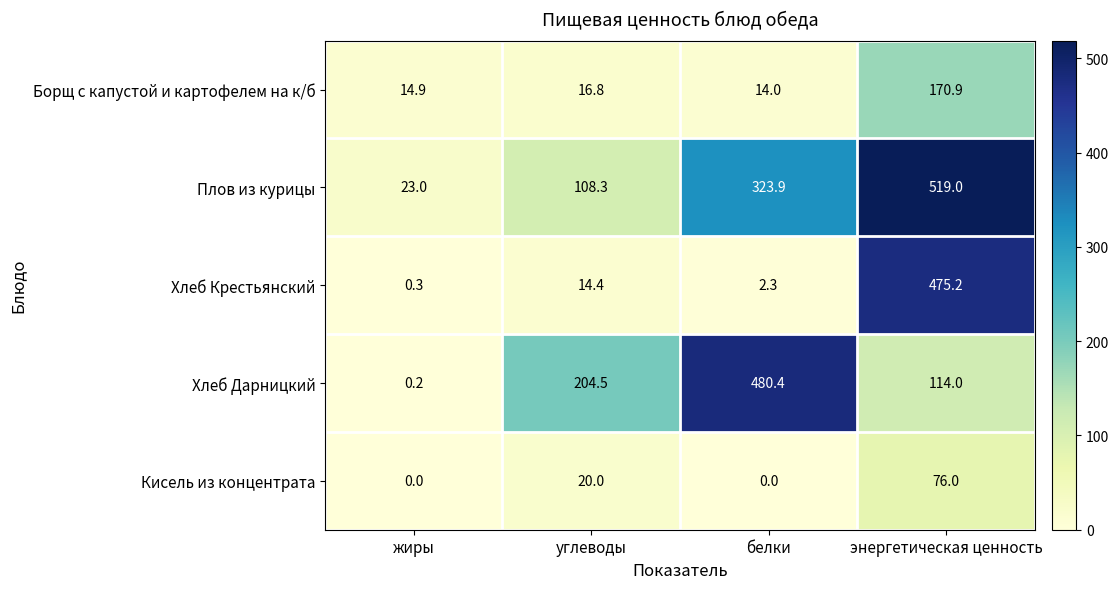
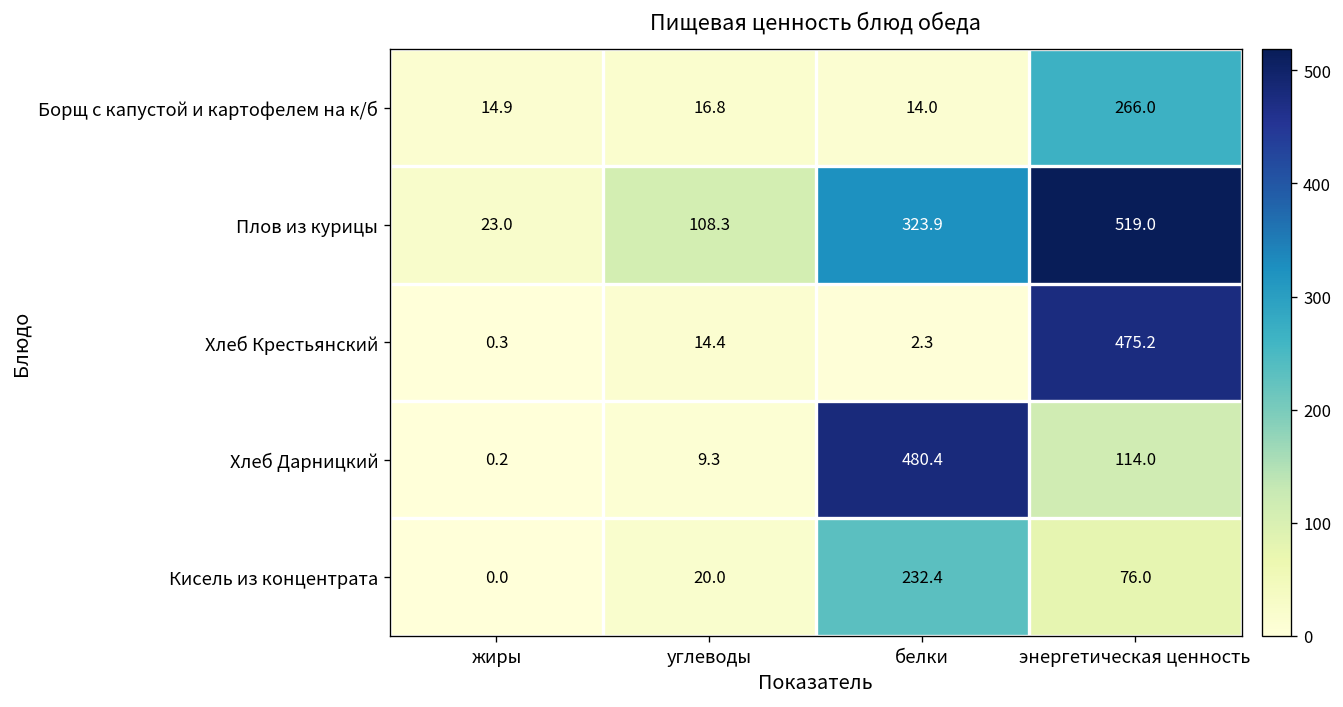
Борщ с капустой и картофелем на к/б, энергетическая ценность: 170.9 -> 266.0
Хлеб Дарницкий, углеводы: 204.5 -> 9.3
Кисель из концентрата, белки: 0.0 -> 232.4
